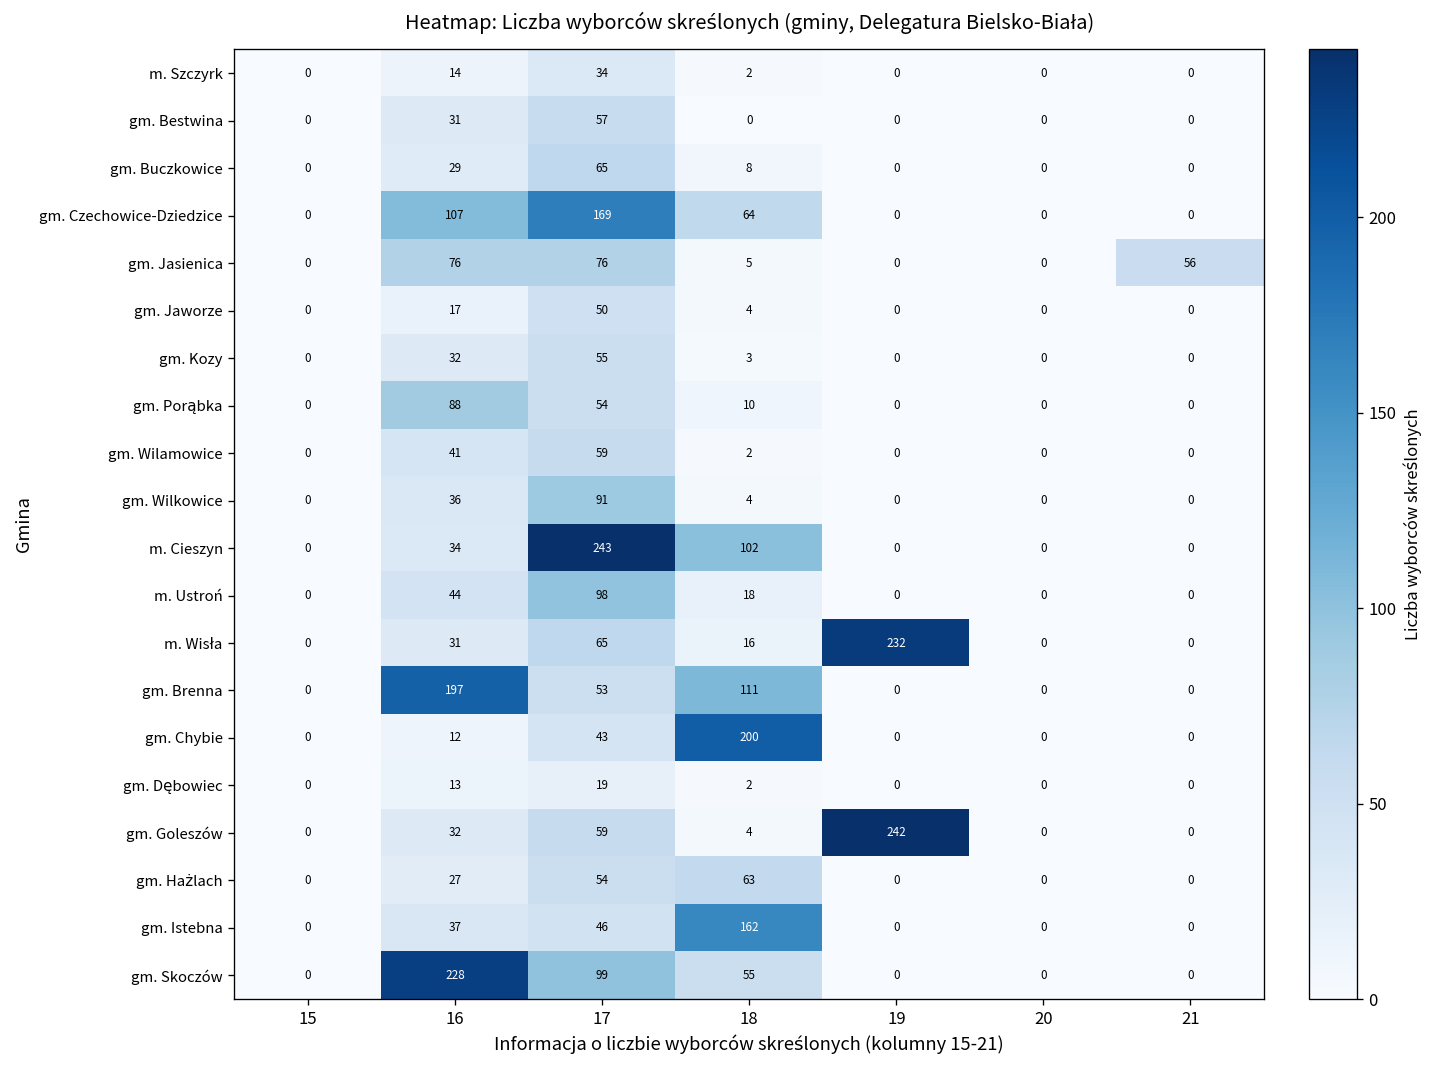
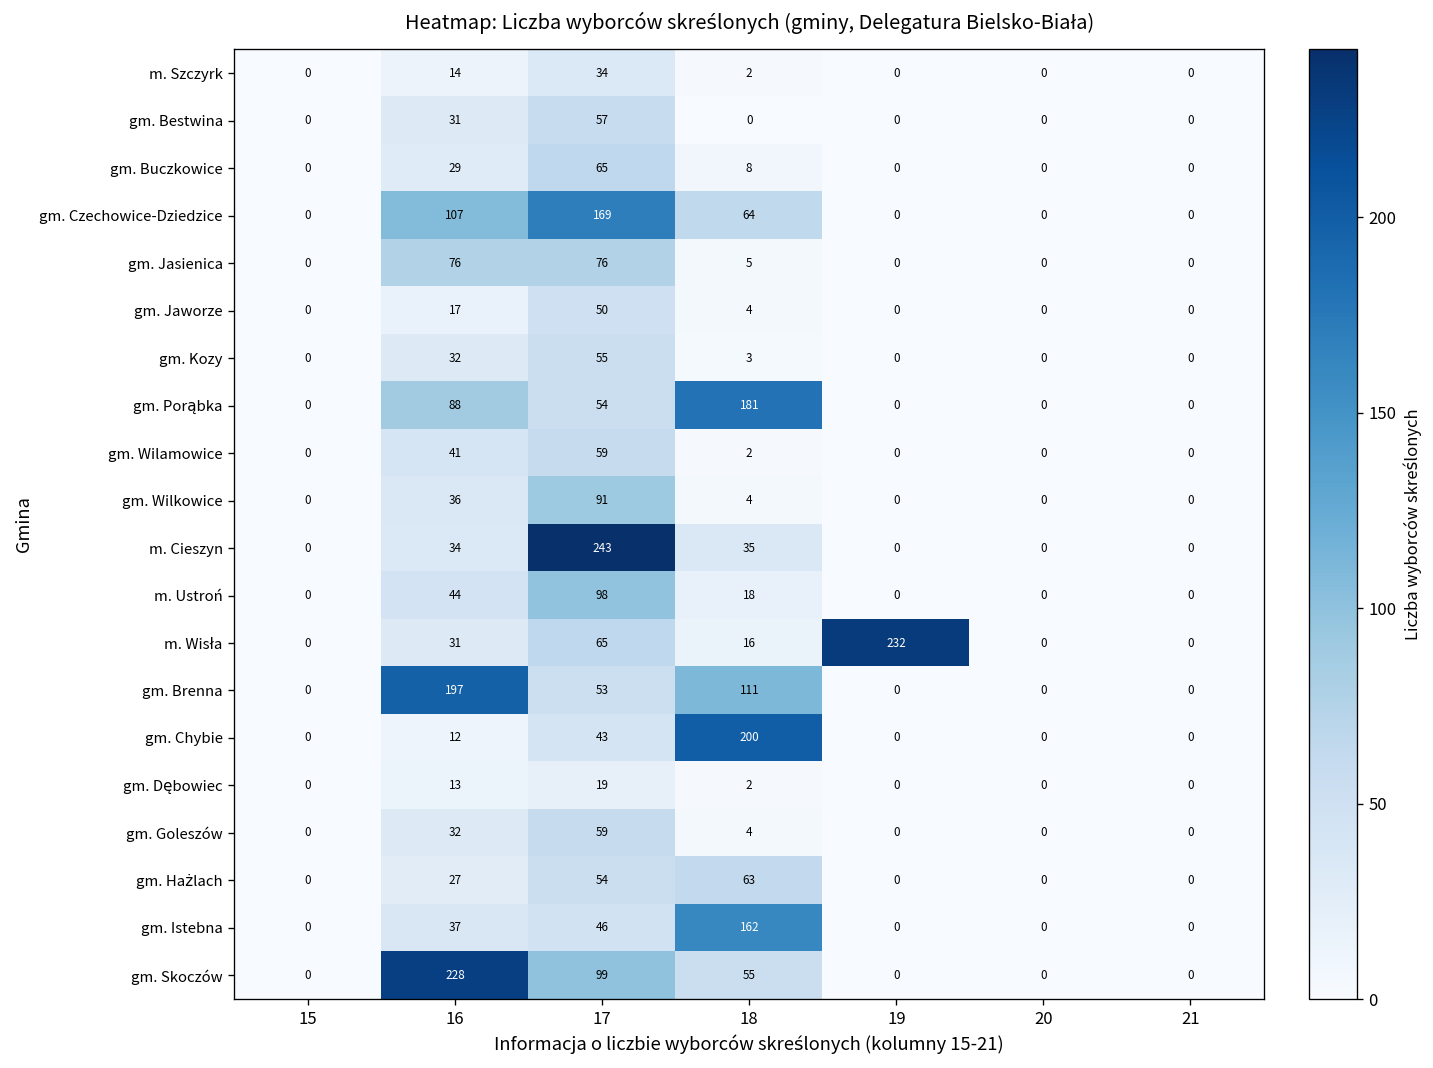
gm. Jasienica, 21: 56 -> 0
gm. Porąbka, 18: 10 -> 181
m. Cieszyn, 18: 102 -> 35
gm. Goleszów, 19: 242 -> 0
